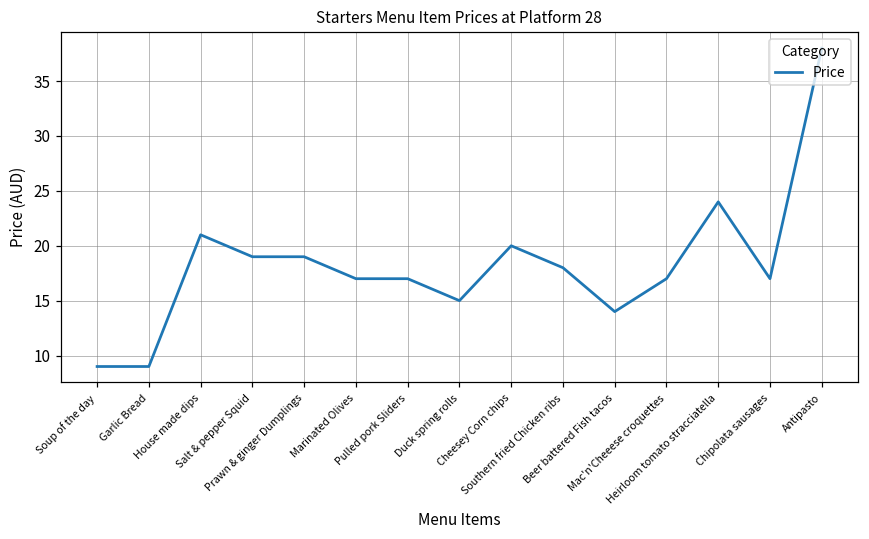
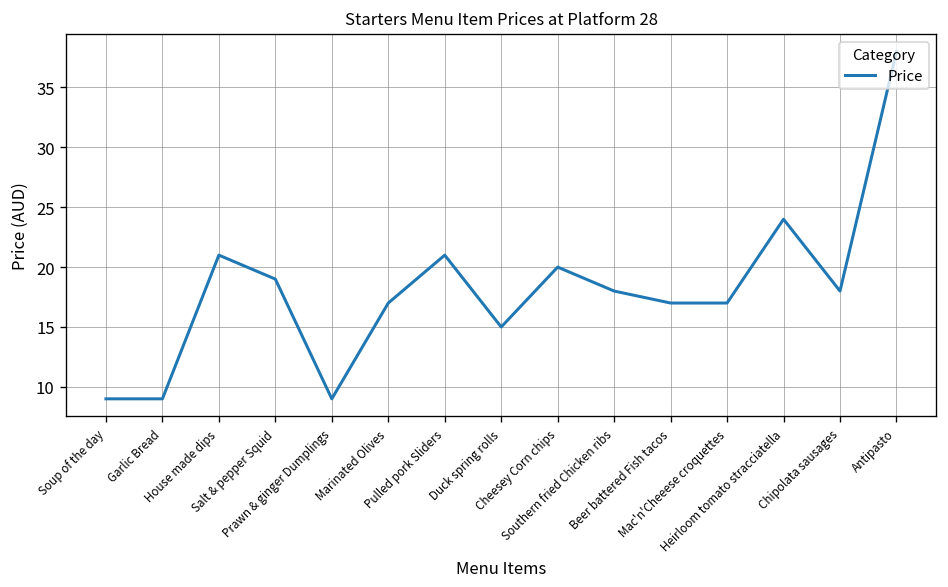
Prawn & ginger Dumplings: 19 -> 9
Pulled pork Sliders: 17 -> 21
Beer battered Fish tacos: 14 -> 17
Chipolata sausages: 17 -> 18
